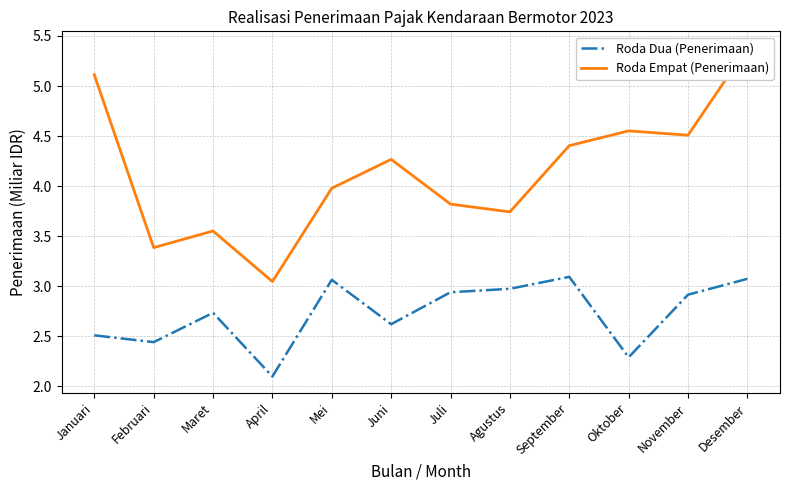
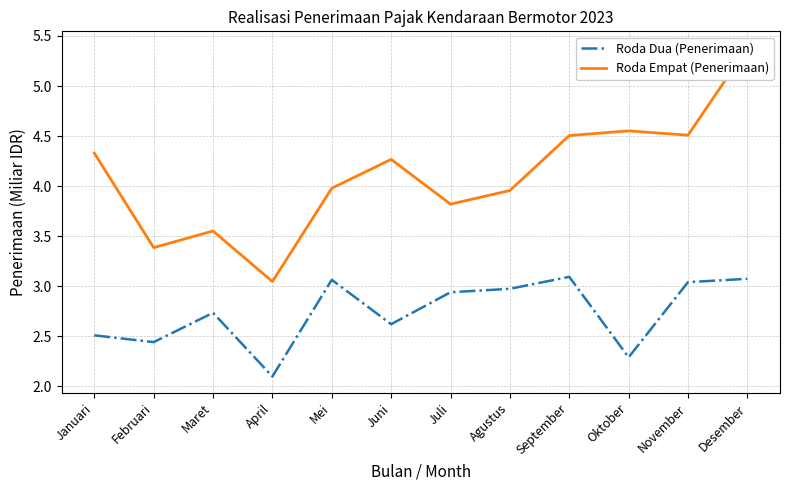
Roda Empat (Penerimaan), Januari: 5.11 -> 4.33
Roda Empat (Penerimaan), Agustus: 3.74 -> 3.96
Roda Empat (Penerimaan), September: 4.40 -> 4.51
Roda Dua (Penerimaan), November: 2.92 -> 3.04
